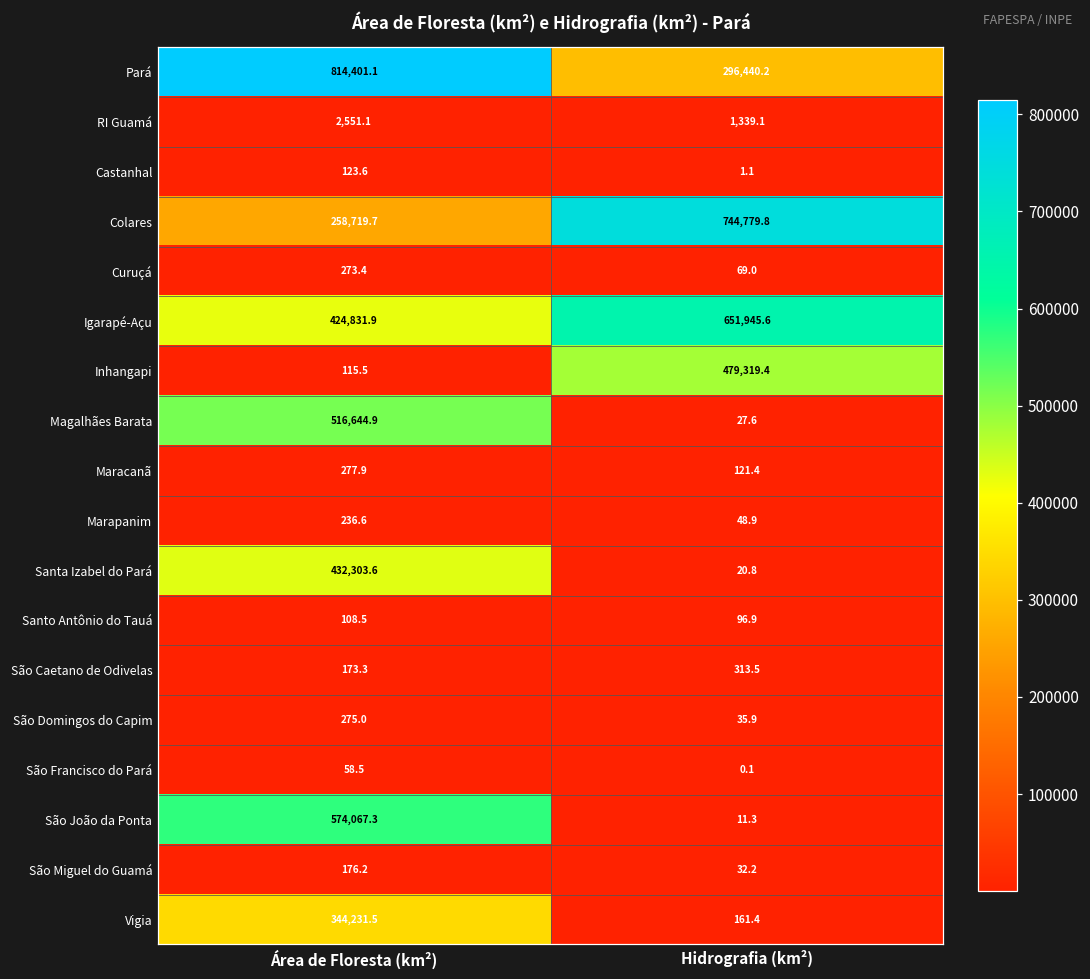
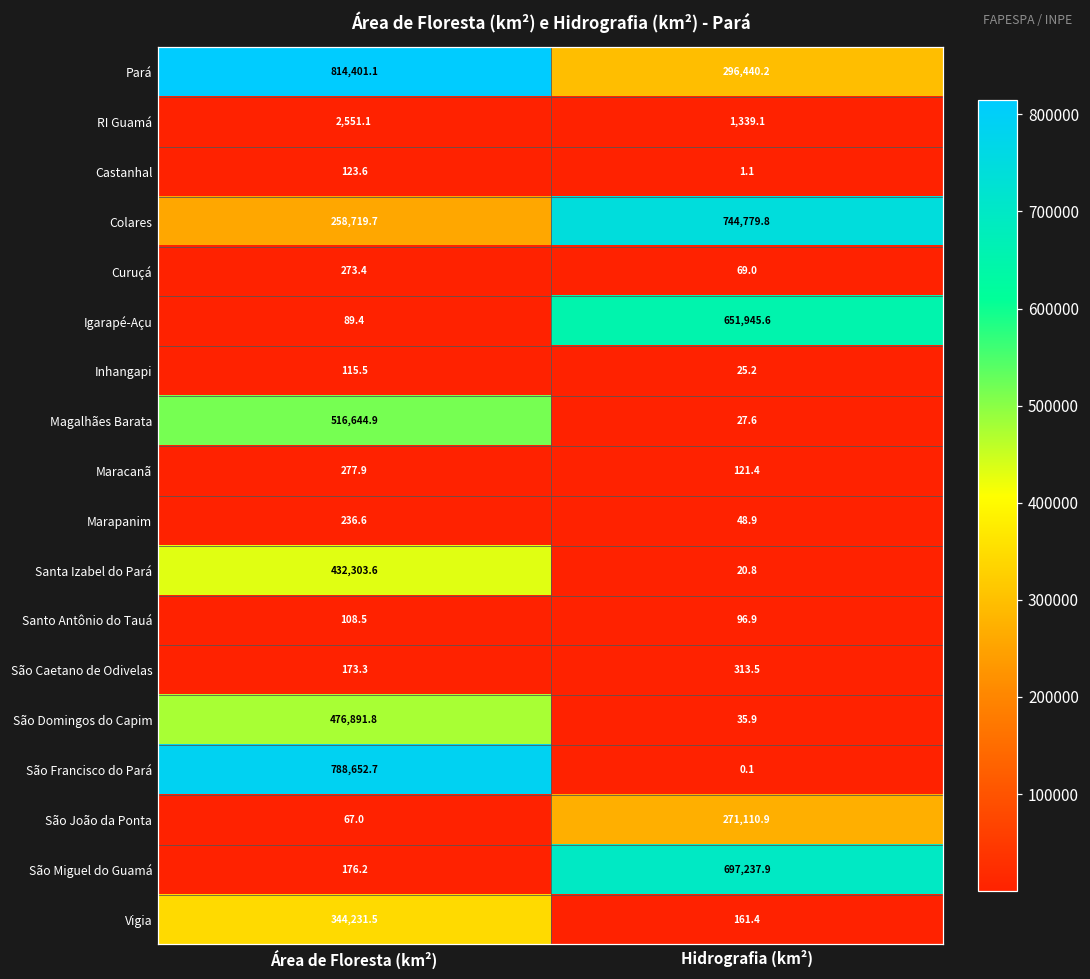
Igarapé-Açu, Área de Floresta (km²): 424,831.9 -> 89.4
Inhangapi, Hidrografia (km²): 479,319.4 -> 25.2
São Domingos do Capim, Área de Floresta (km²): 275.0 -> 476,891.8
São Francisco do Pará, Área de Floresta (km²): 58.5 -> 788,652.7
São João da Ponta, Área de Floresta (km²): 574,067.3 -> 67.0
São João da Ponta, Hidrografia (km²): 11.3 -> 271,110.9
São Miguel do Guamá, Hidrografia (km²): 32.2 -> 697,237.9
